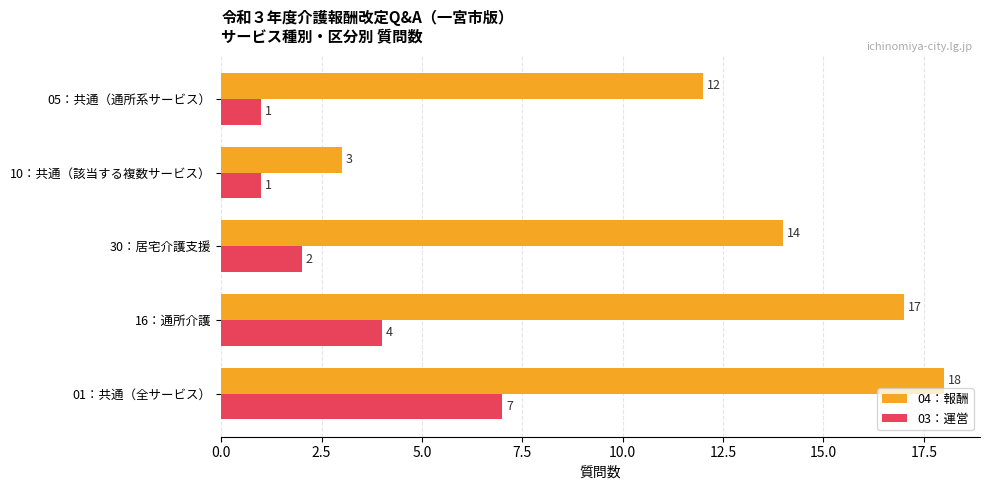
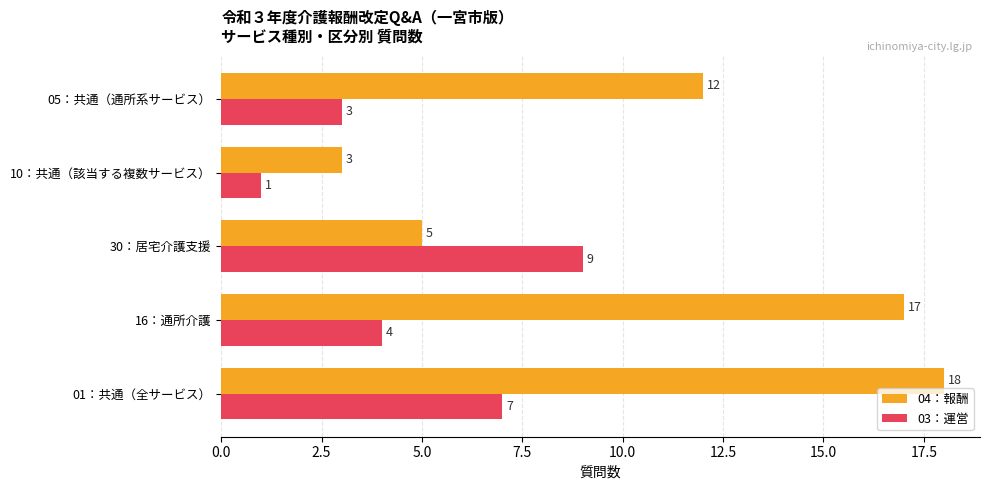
03：運営, 05：共通（通所系サービス）: 1 -> 3
04：報酬, 30：居宅介護支援: 14 -> 5
03：運営, 30：居宅介護支援: 2 -> 9
